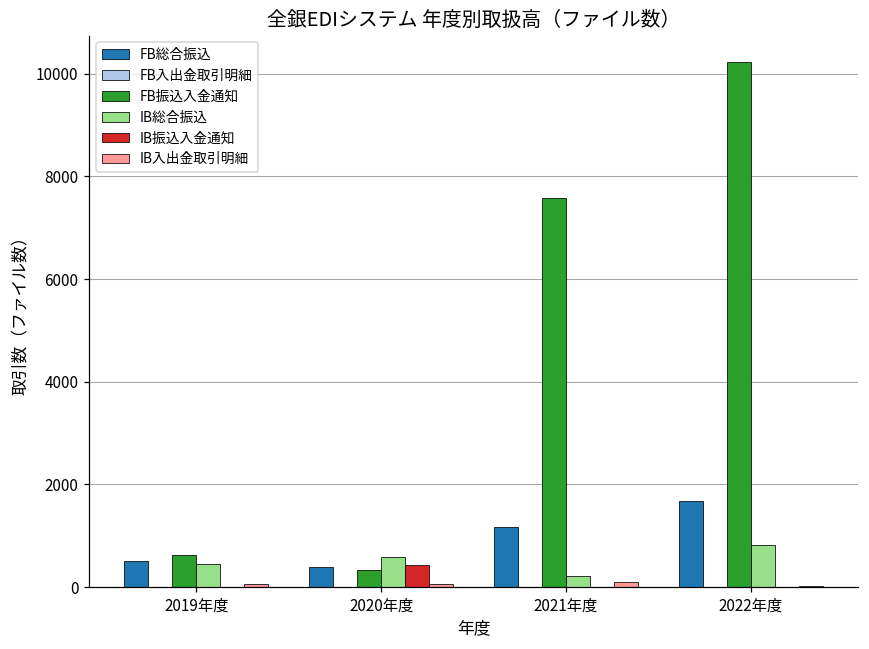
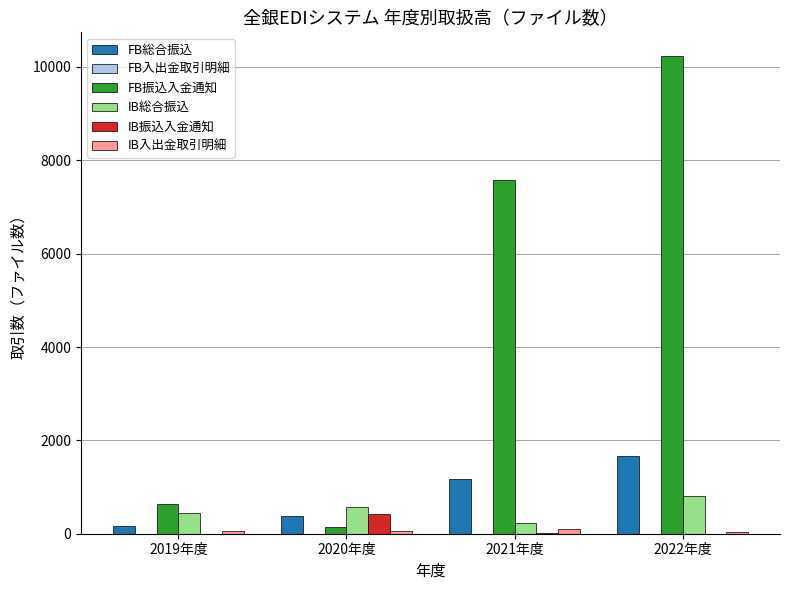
FB総合振込, 2019年度: 500 -> 200
FB振込入金通知, 2020年度: 300 -> 100
